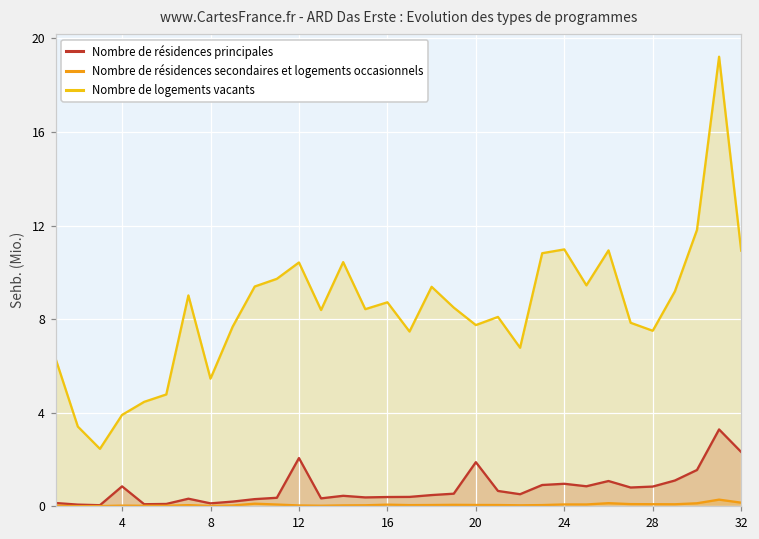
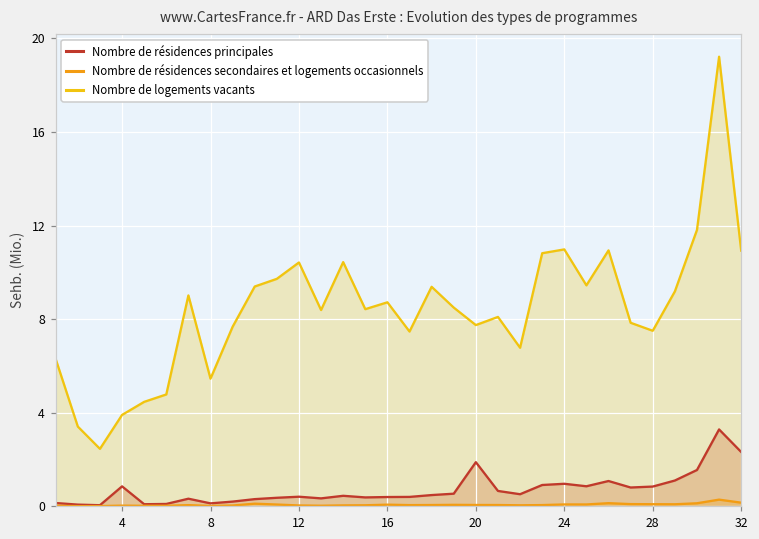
Nombre de résidences principales, 12: 2.1 -> 0.4
